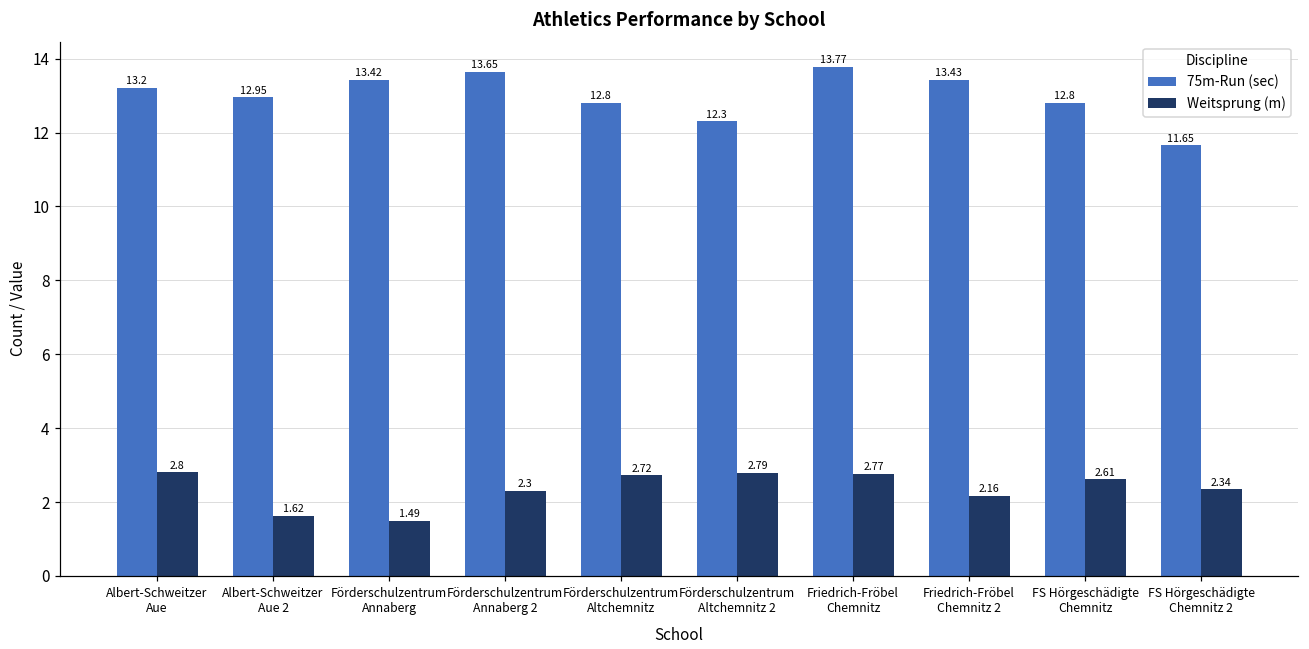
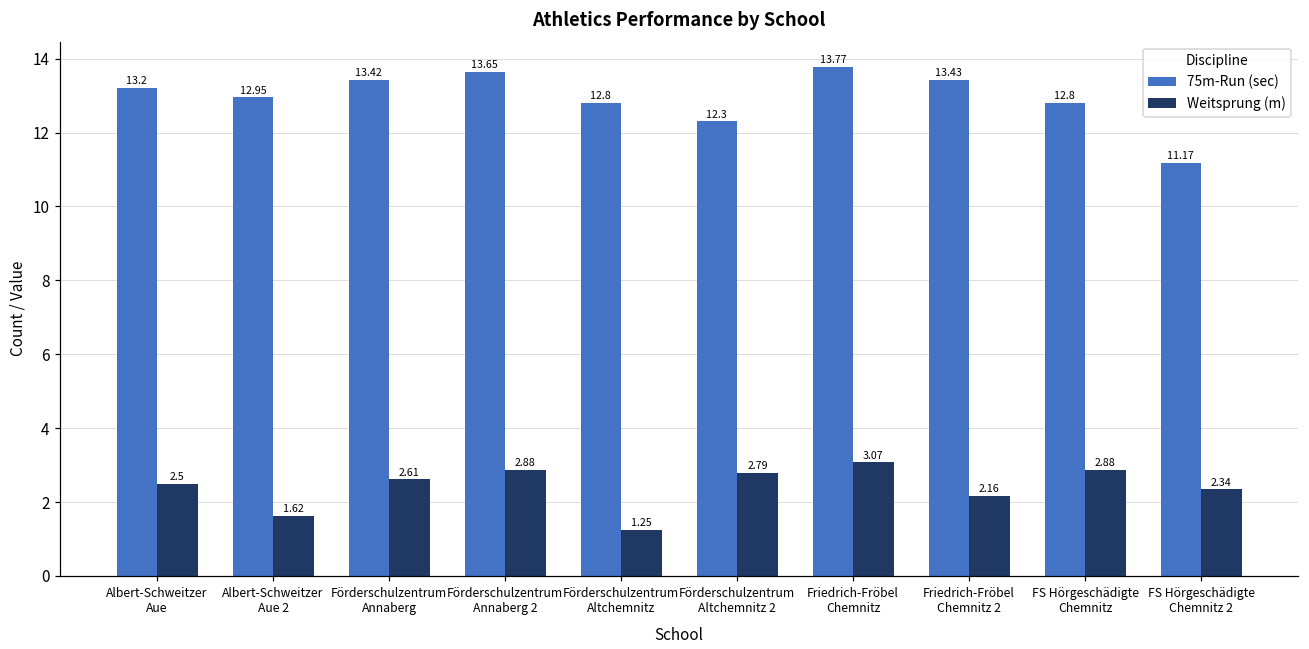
Weitsprung (m), Albert-Schweitzer Aue: 2.8 -> 2.5
Weitsprung (m), Förderschulzentrum Annaberg: 1.49 -> 2.61
Weitsprung (m), Förderschulzentrum Annaberg 2: 2.3 -> 2.88
Weitsprung (m), Förderschulzentrum Altchemnitz: 2.72 -> 1.25
Weitsprung (m), Friedrich-Fröbel Chemnitz: 2.77 -> 3.07
Weitsprung (m), FS Hörgeschädigte Chemnitz: 2.61 -> 2.88
75m-Run (sec), FS Hörgeschädigte Chemnitz 2: 11.65 -> 11.17
